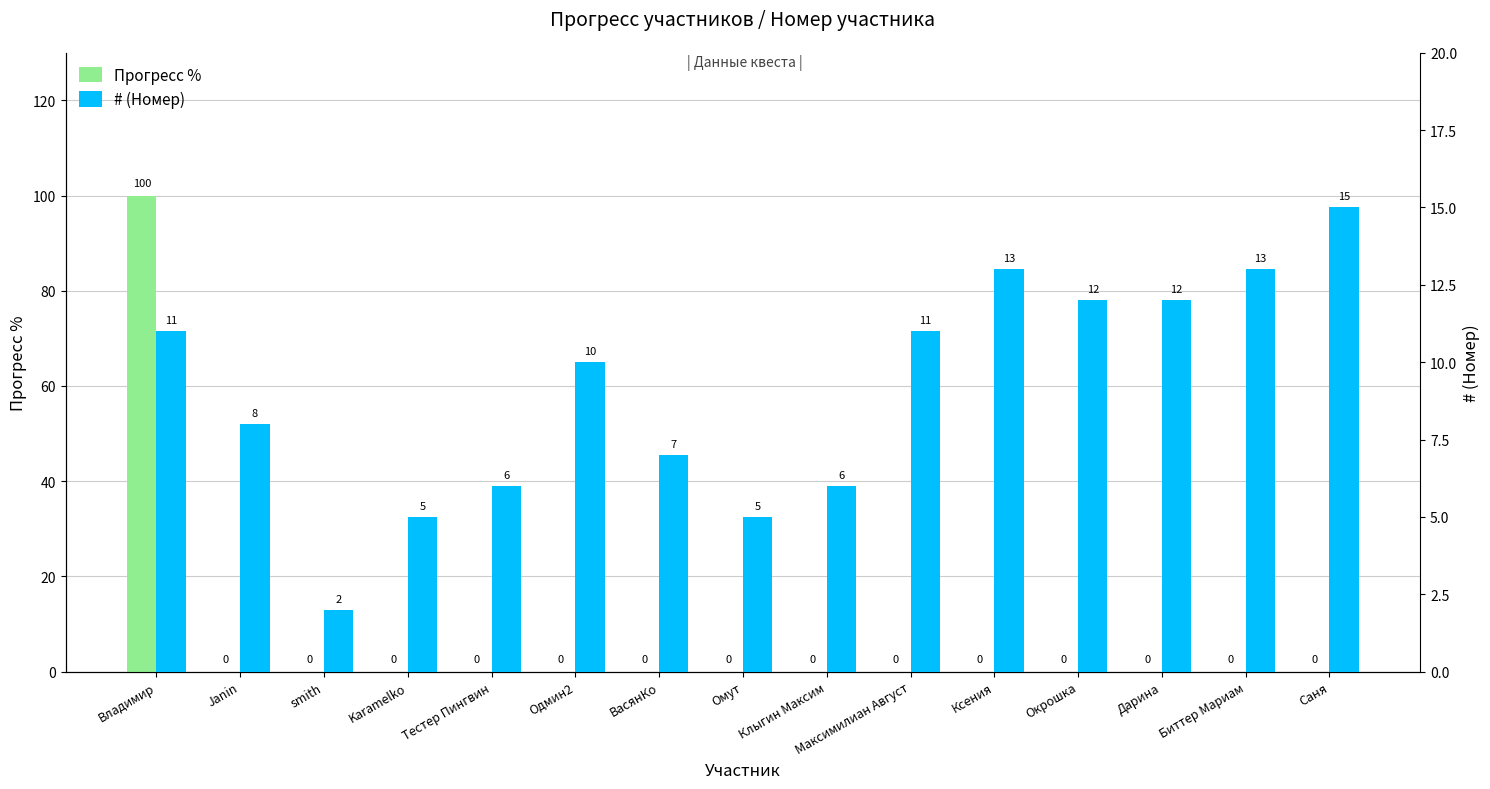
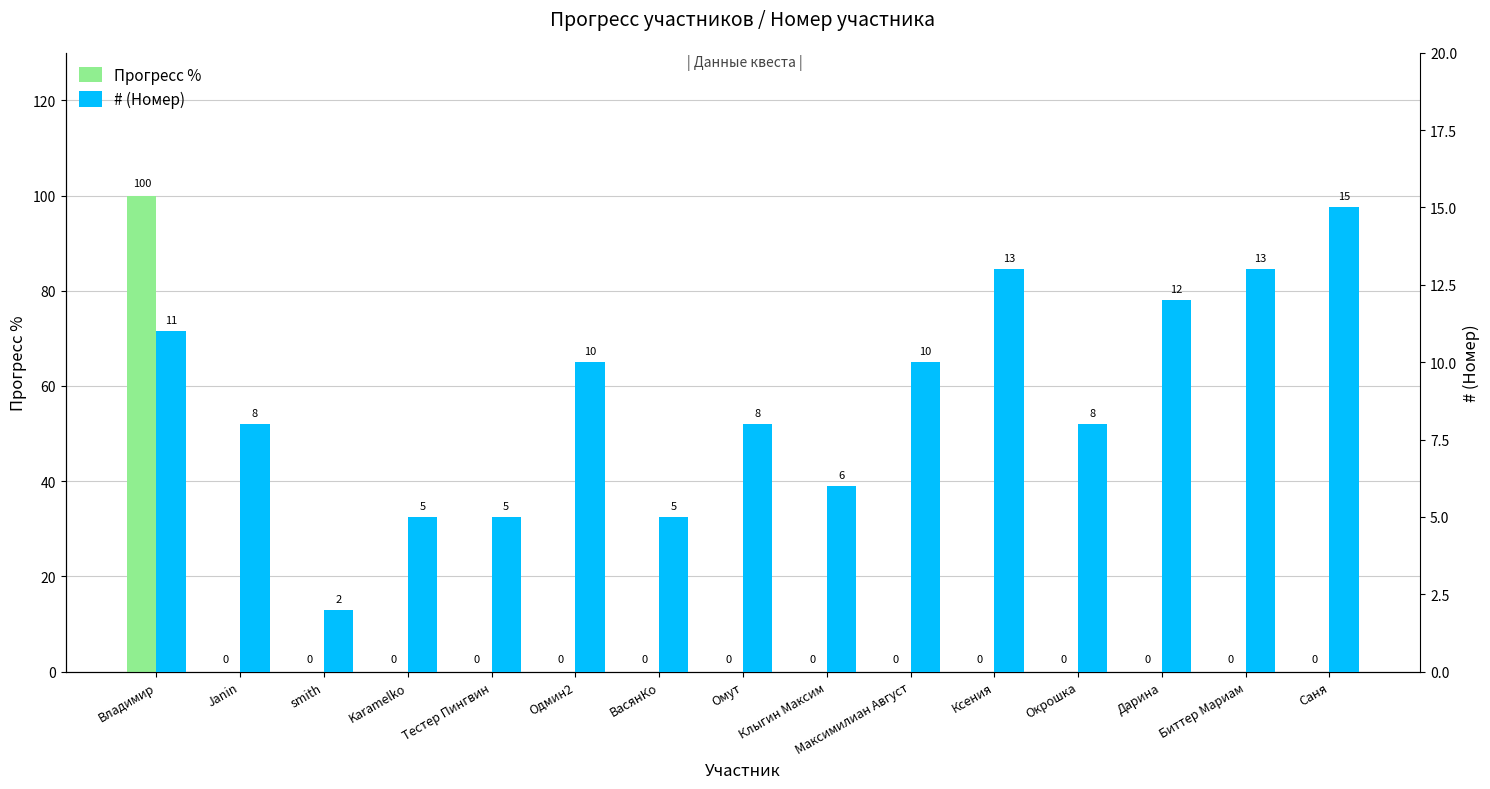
# (Номер), Тестер Пингвин: 6 -> 5
# (Номер), ВасянКо: 7 -> 5
# (Номер), Омут: 5 -> 8
# (Номер), Максимилиан Август: 11 -> 10
# (Номер), Окрошка: 12 -> 8
